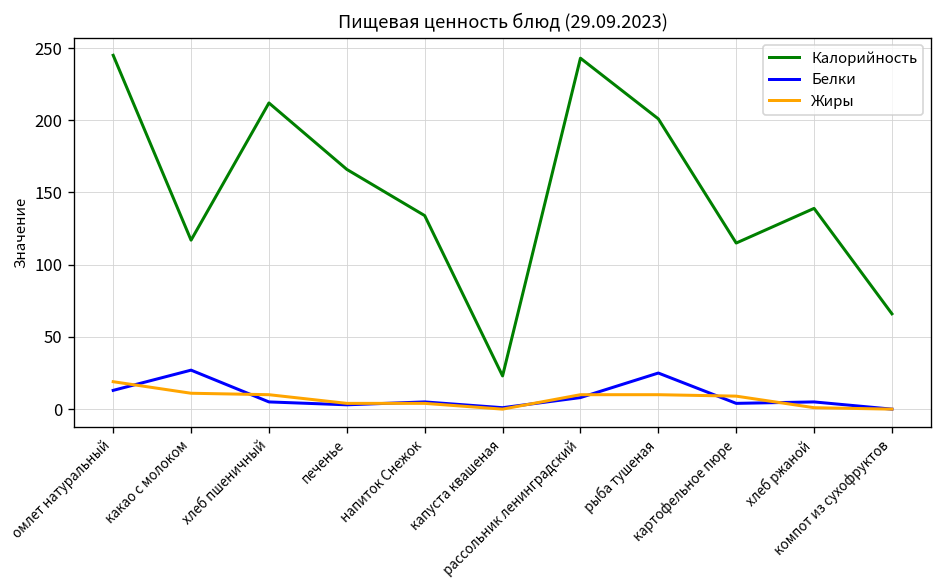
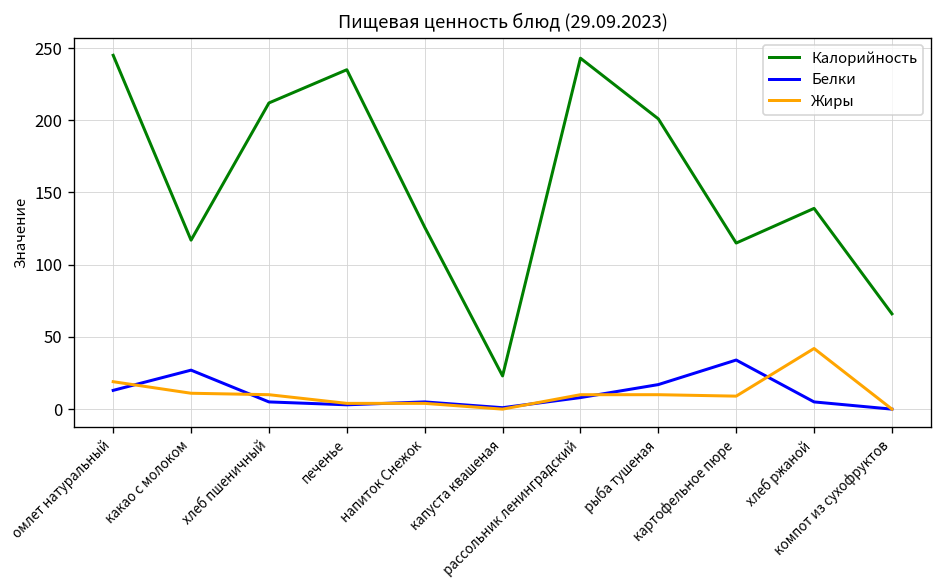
Калорийность, печенье: 166 -> 235
Калорийность, напиток Снежок: 134 -> 126
Белки, рыба тушеная: 25 -> 17
Белки, картофельное пюре: 4 -> 34
Жиры, хлеб ржаной: 1 -> 42
